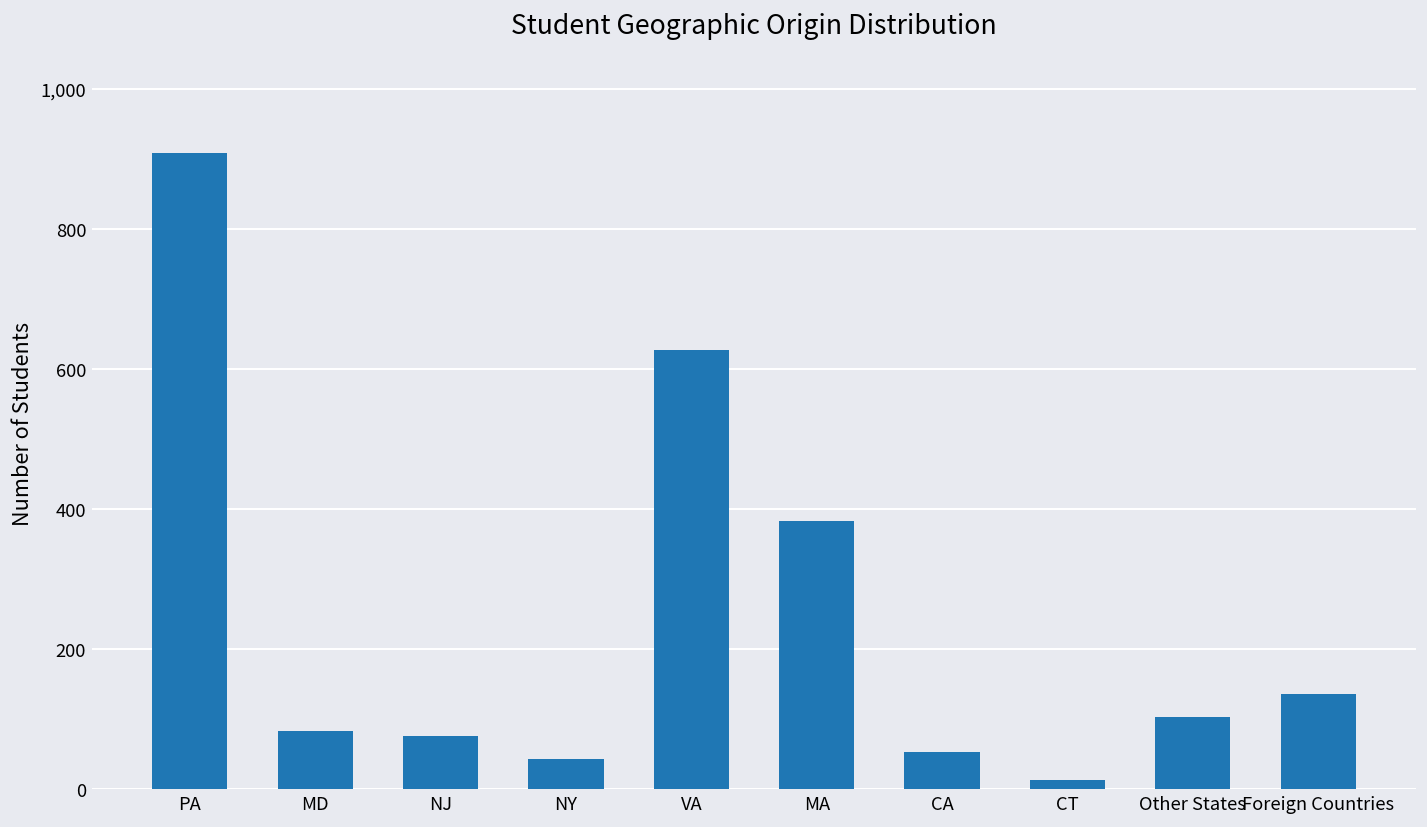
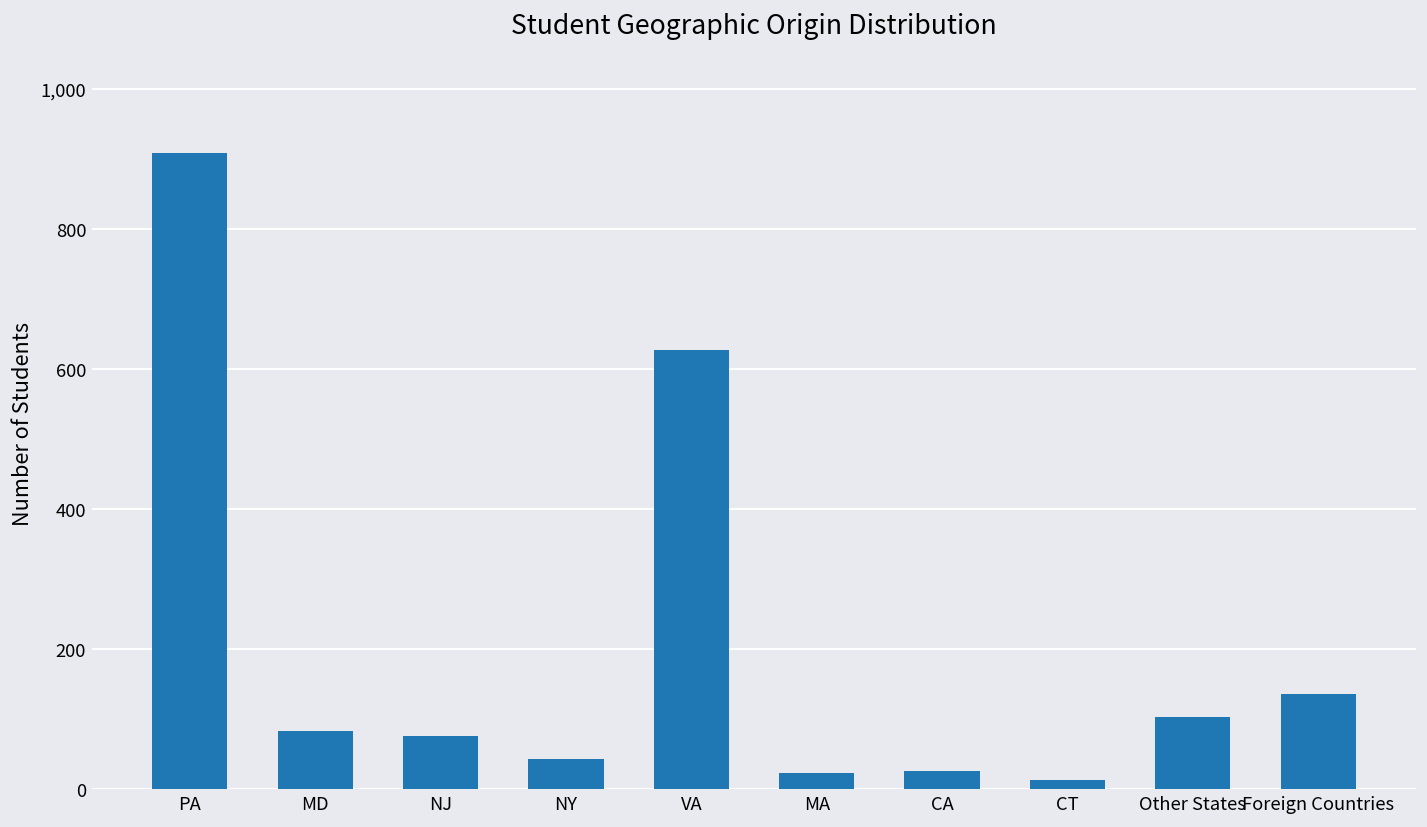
MA: 380 -> 20
CA: 50 -> 30
